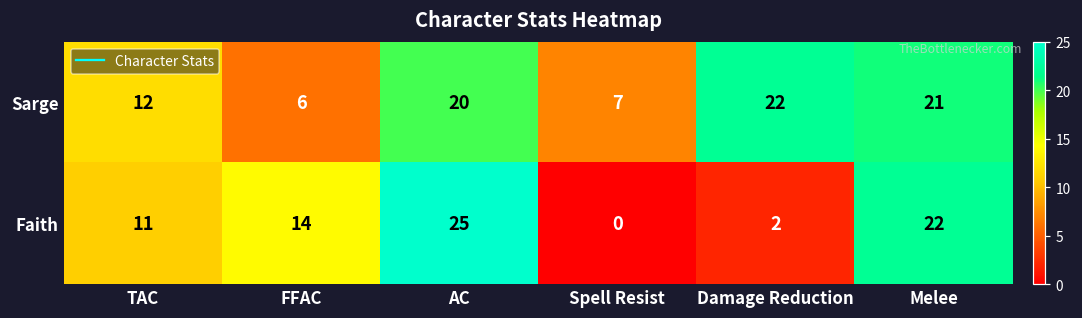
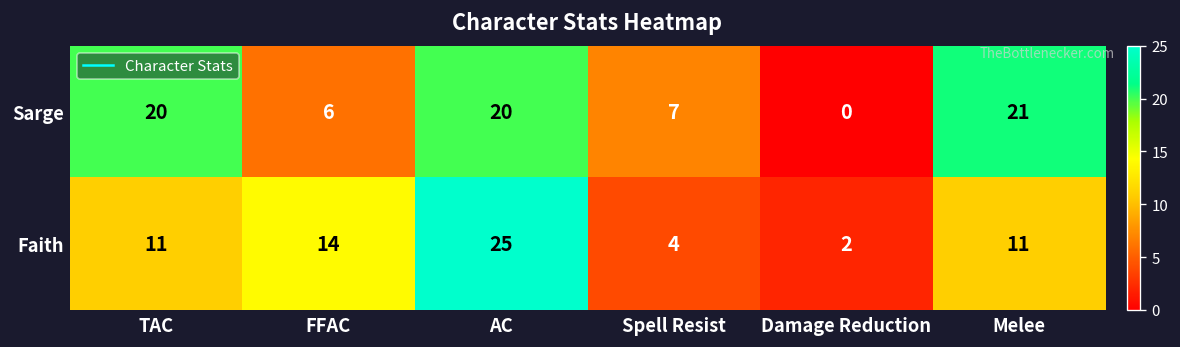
Sarge, TAC: 12 -> 20
Sarge, Damage Reduction: 22 -> 0
Faith, Spell Resist: 0 -> 4
Faith, Melee: 22 -> 11
